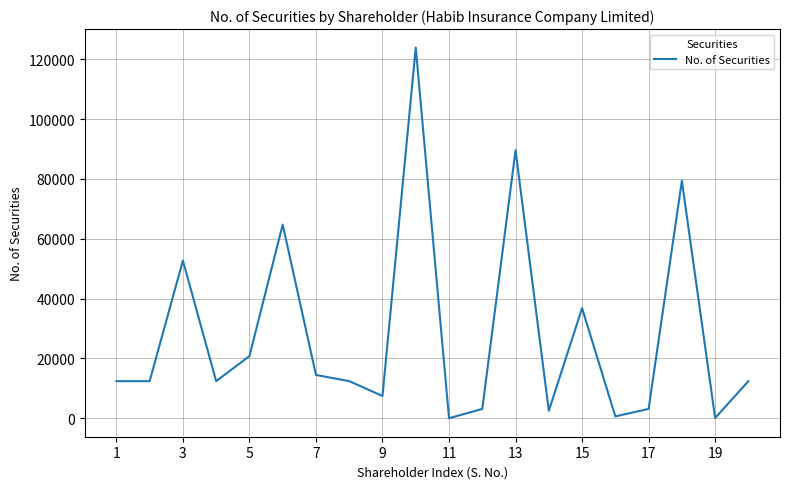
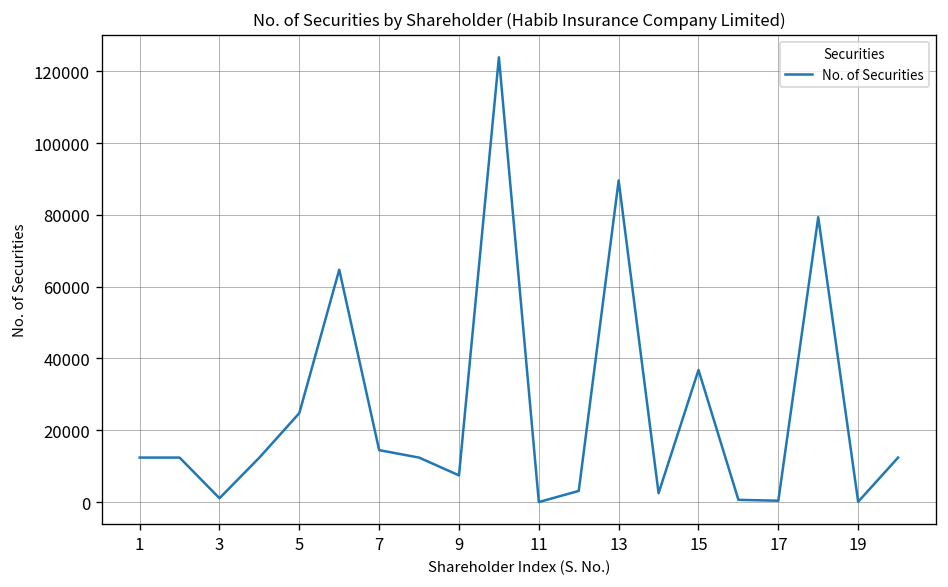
3: 53000 -> 1000
5: 21000 -> 25000
17: 3000 -> 0
